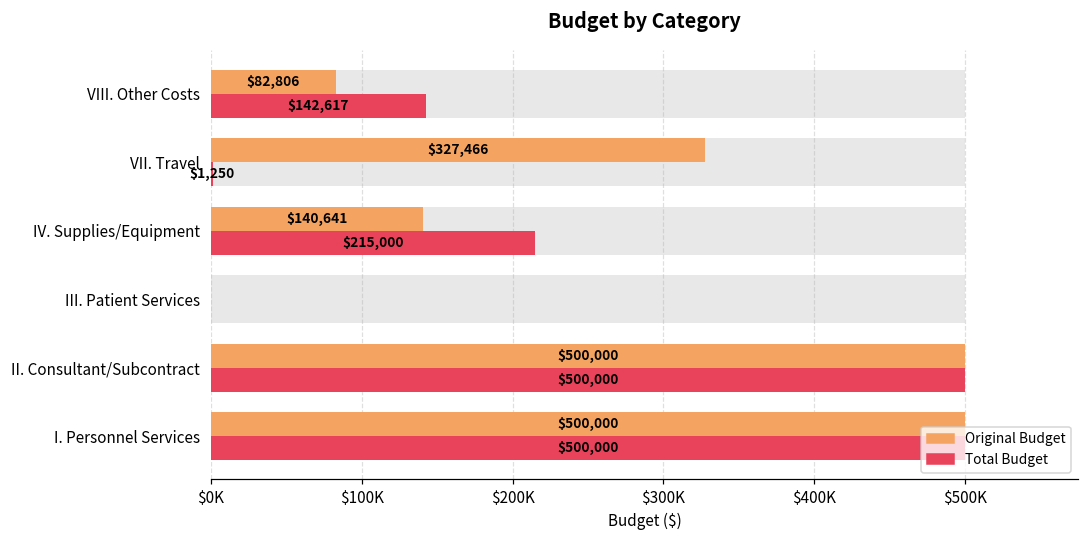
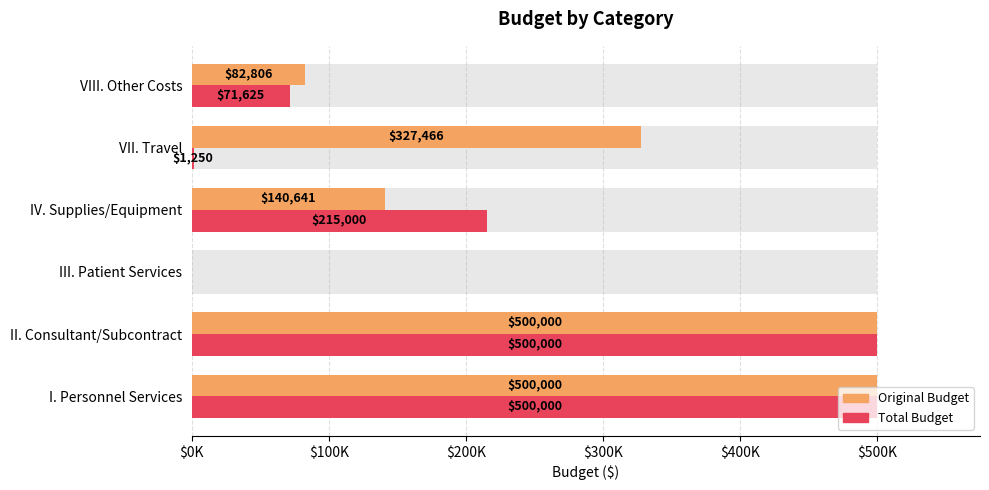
Total Budget, VIII. Other Costs: $142,617 -> $71,625
